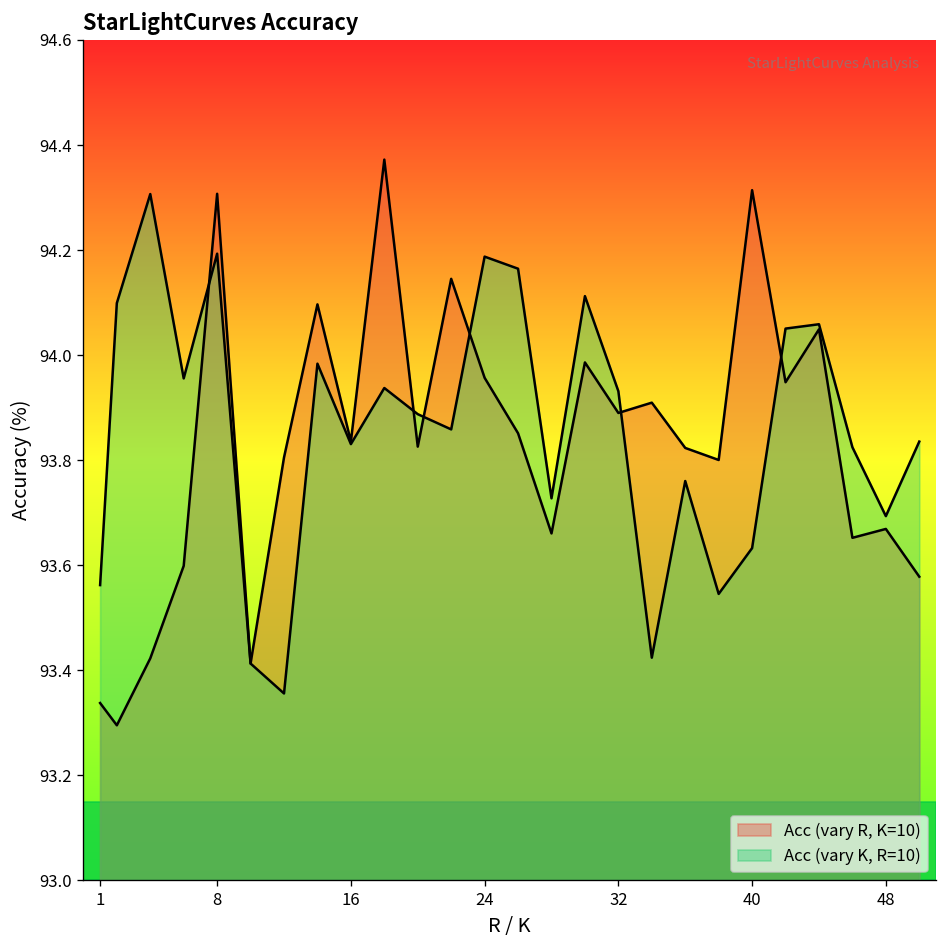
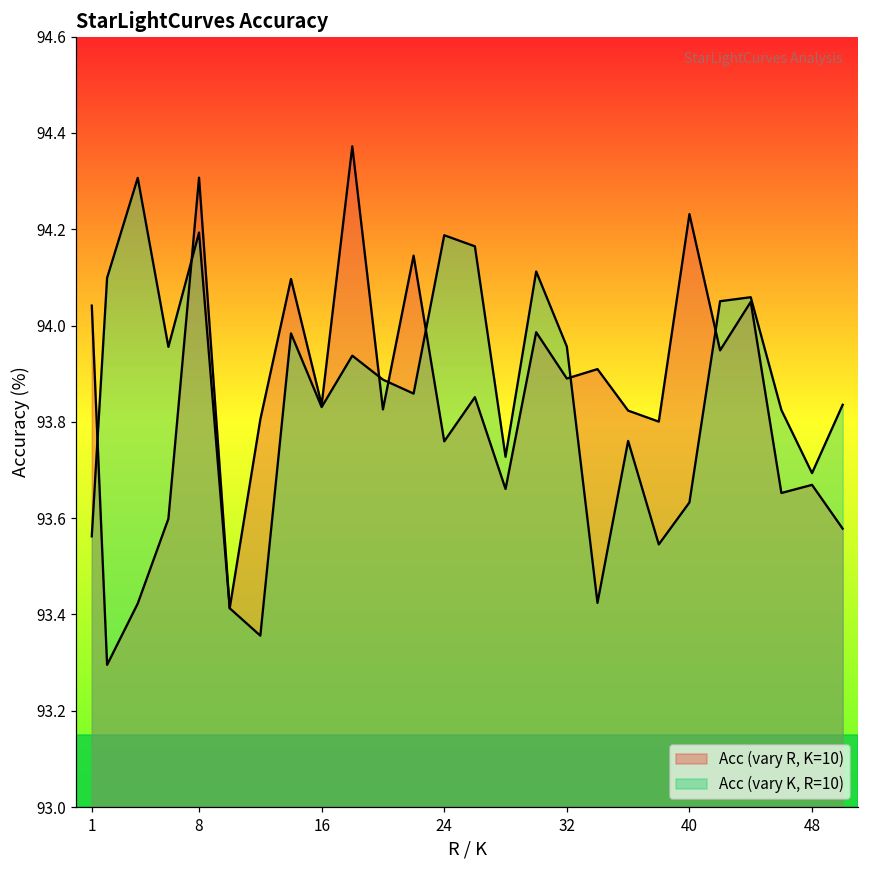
Acc (vary R, K=10), 1: 93.34 -> 94.04
Acc (vary R, K=10), 24: 93.96 -> 93.76
Acc (vary K, R=10), 32: 93.93 -> 93.96
Acc (vary R, K=10), 40: 94.31 -> 94.23
